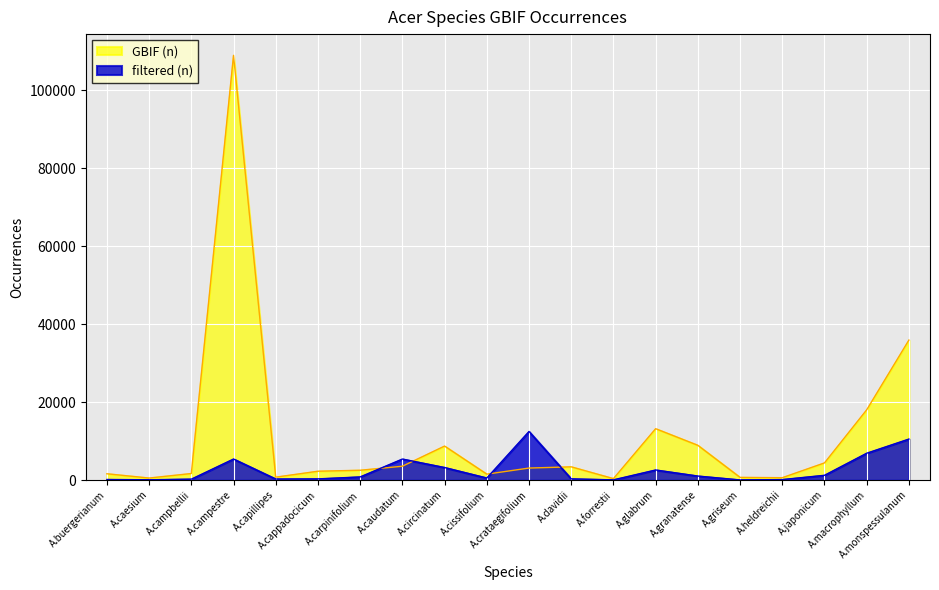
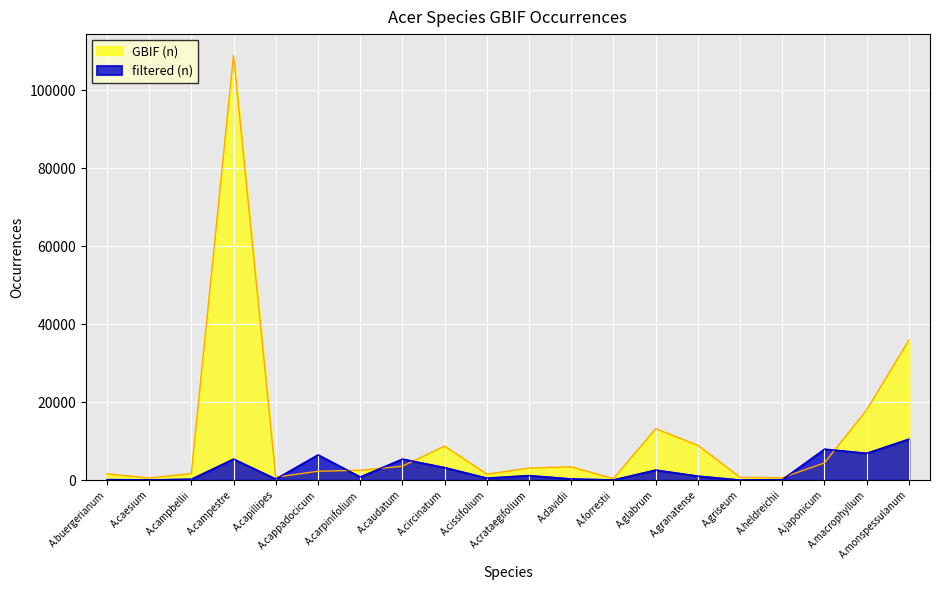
filtered (n), A.cappadocicum: 0 -> 6000
filtered (n), A.crataegifolium: 12000 -> 1000
filtered (n), A.japonicum: 1000 -> 8000
